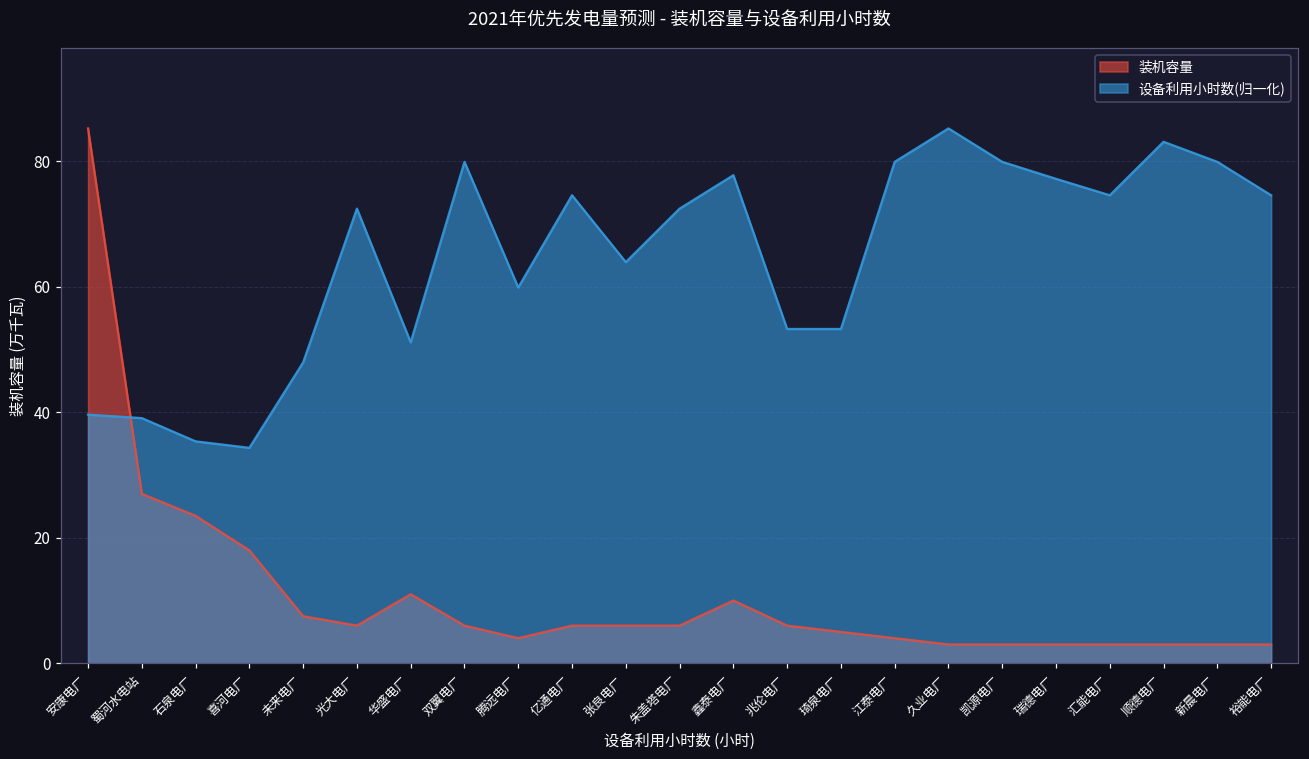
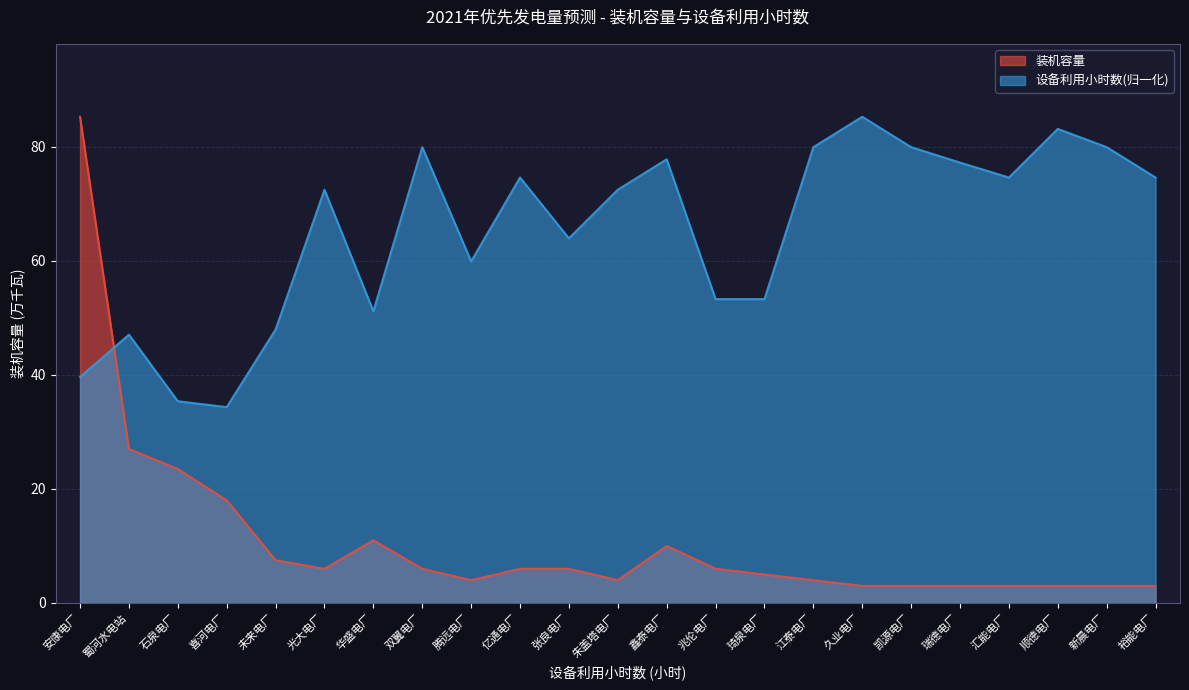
设备利用小时数(归一化), 蜀河水电站: 39 -> 47
装机容量, 朱盖塔电厂: 6 -> 4
